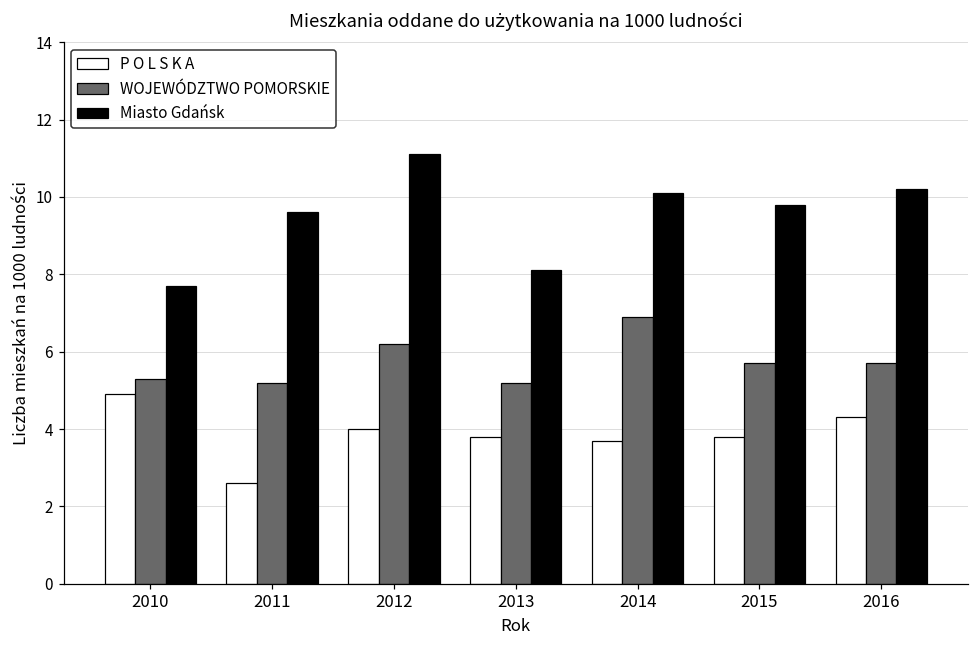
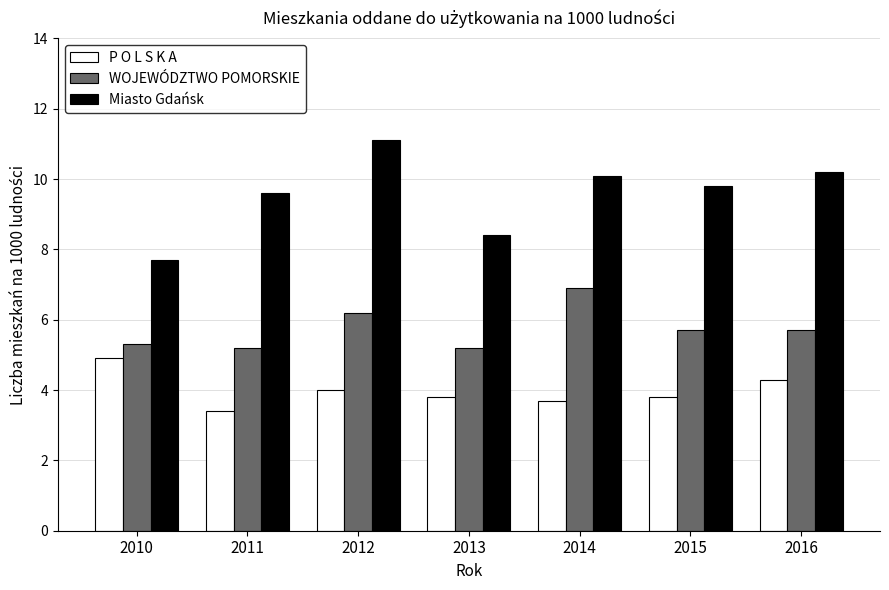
P O L S K A, 2011: 2.6 -> 3.4
Miasto Gdańsk, 2013: 8.1 -> 8.4
